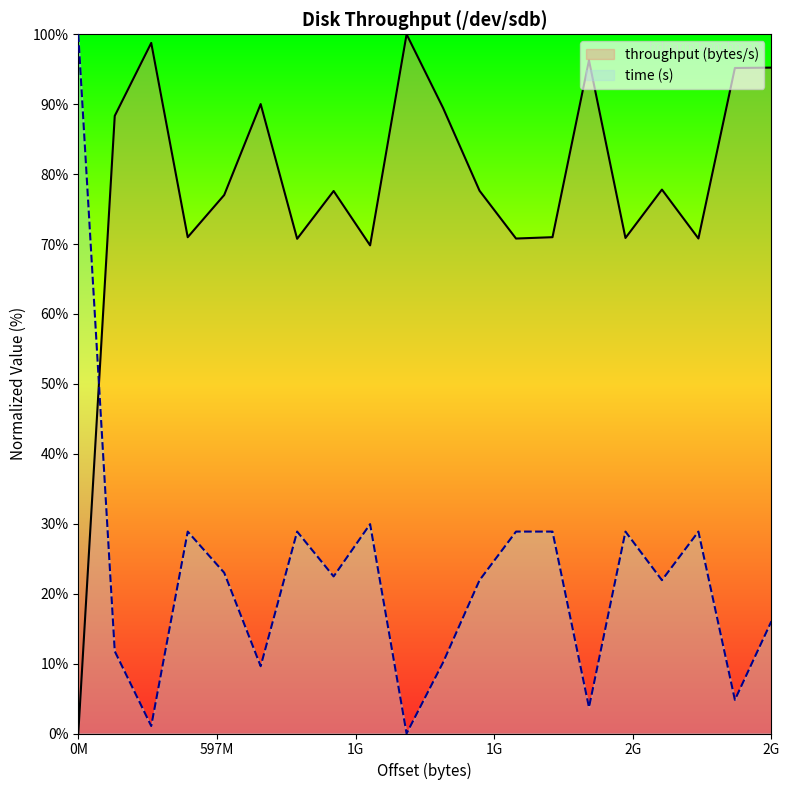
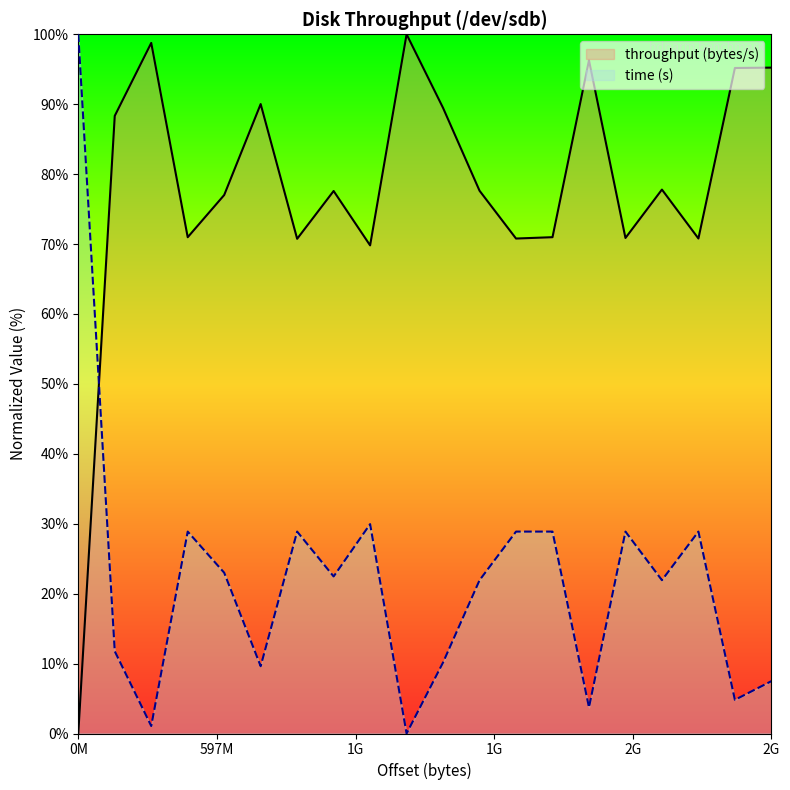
time (s), 2G: 16% -> 7%
